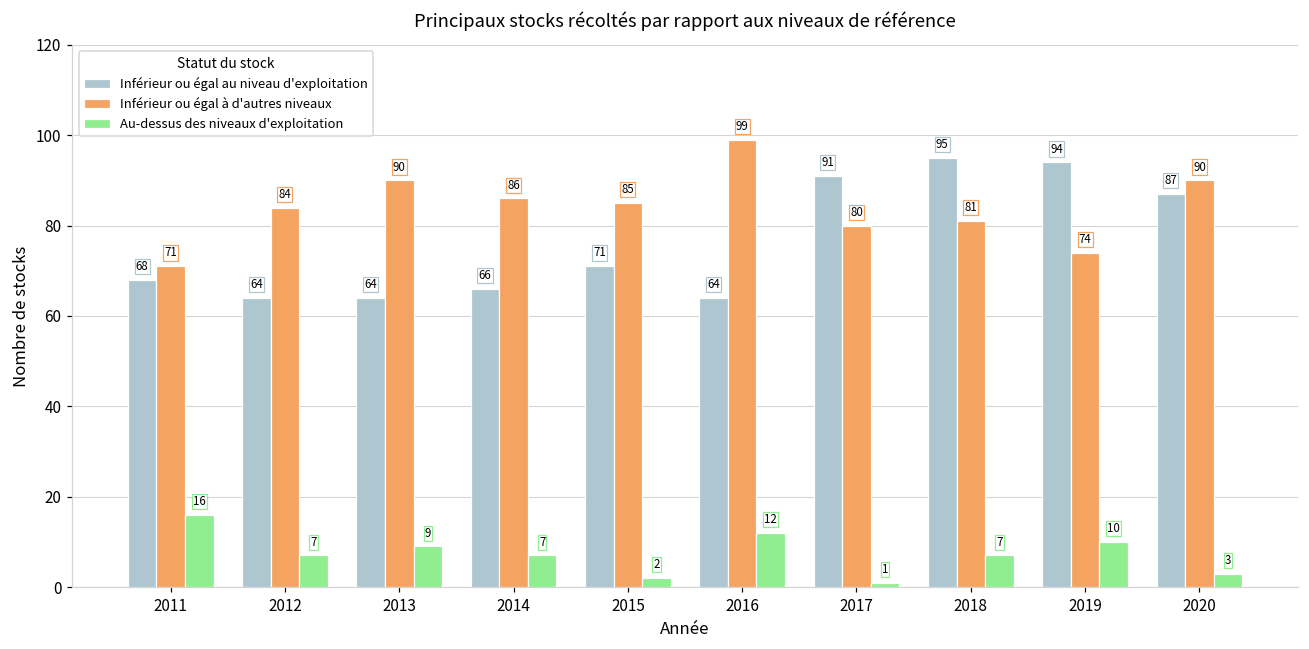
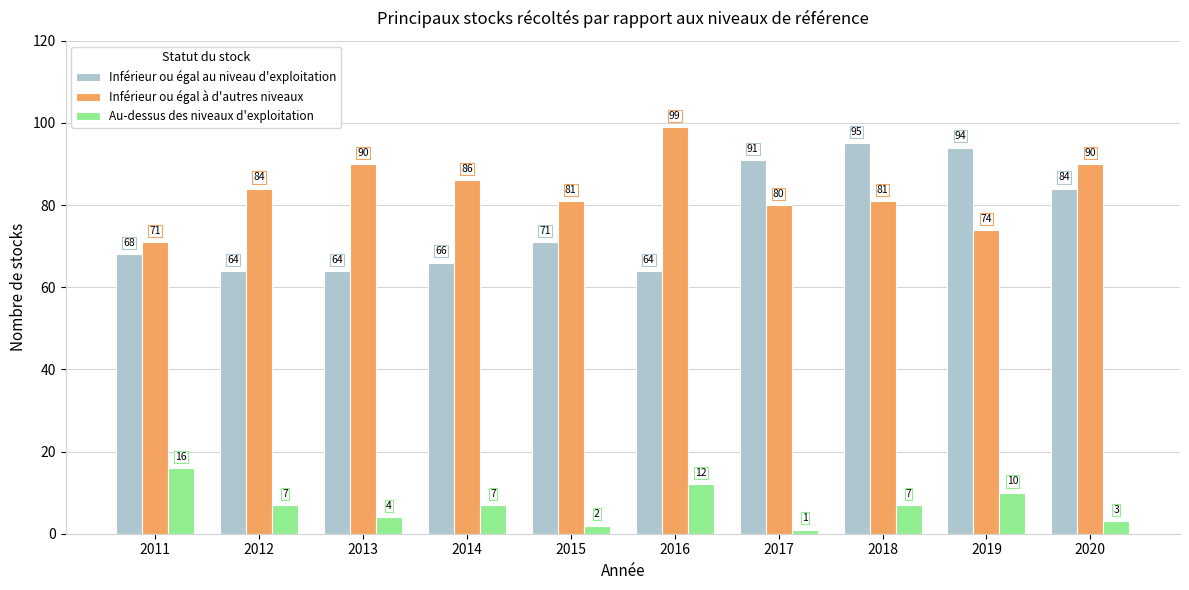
Au-dessus des niveaux d'exploitation, 2013: 9 -> 4
Inférieur ou égal à d'autres niveaux, 2015: 85 -> 81
Inférieur ou égal au niveau d'exploitation, 2020: 87 -> 84
